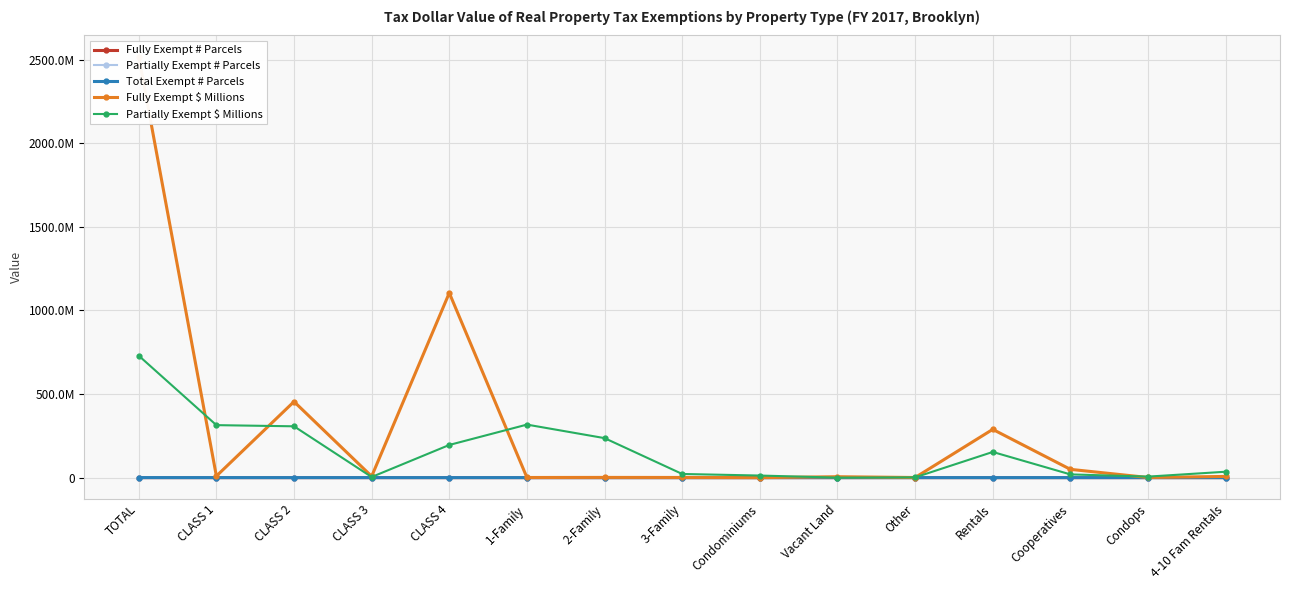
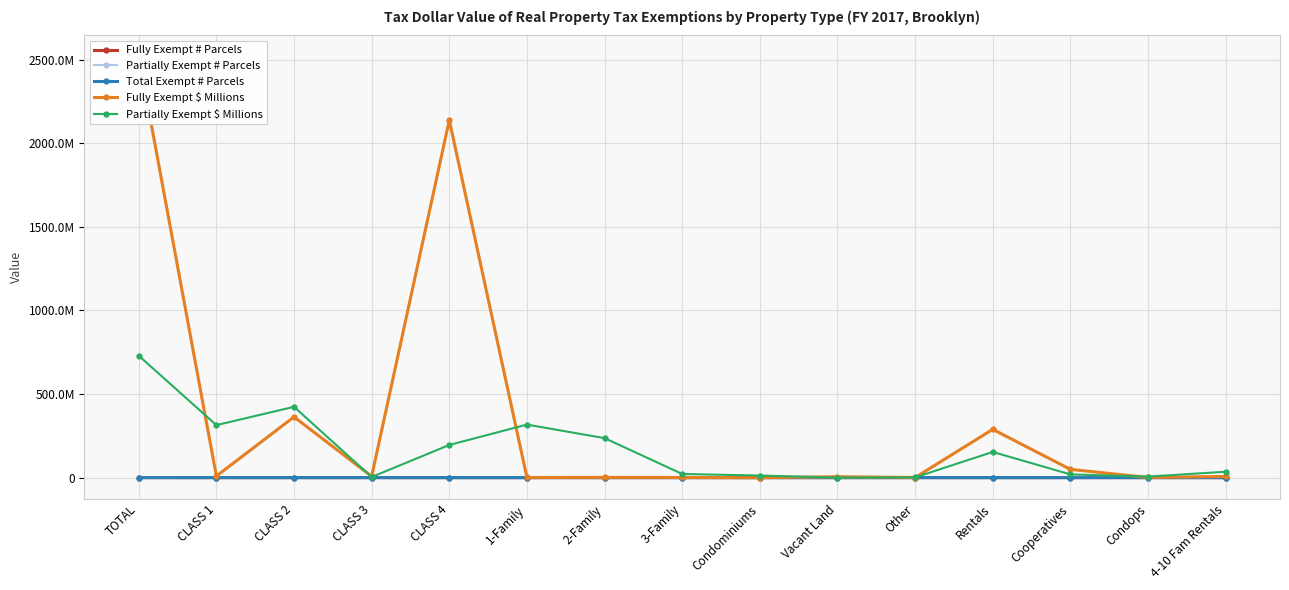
Fully Exempt $ Millions, CLASS 2: 450000000 -> 360000000
Partially Exempt $ Millions, CLASS 2: 310000000 -> 420000000
Fully Exempt $ Millions, CLASS 4: 1100000000 -> 2140000000
